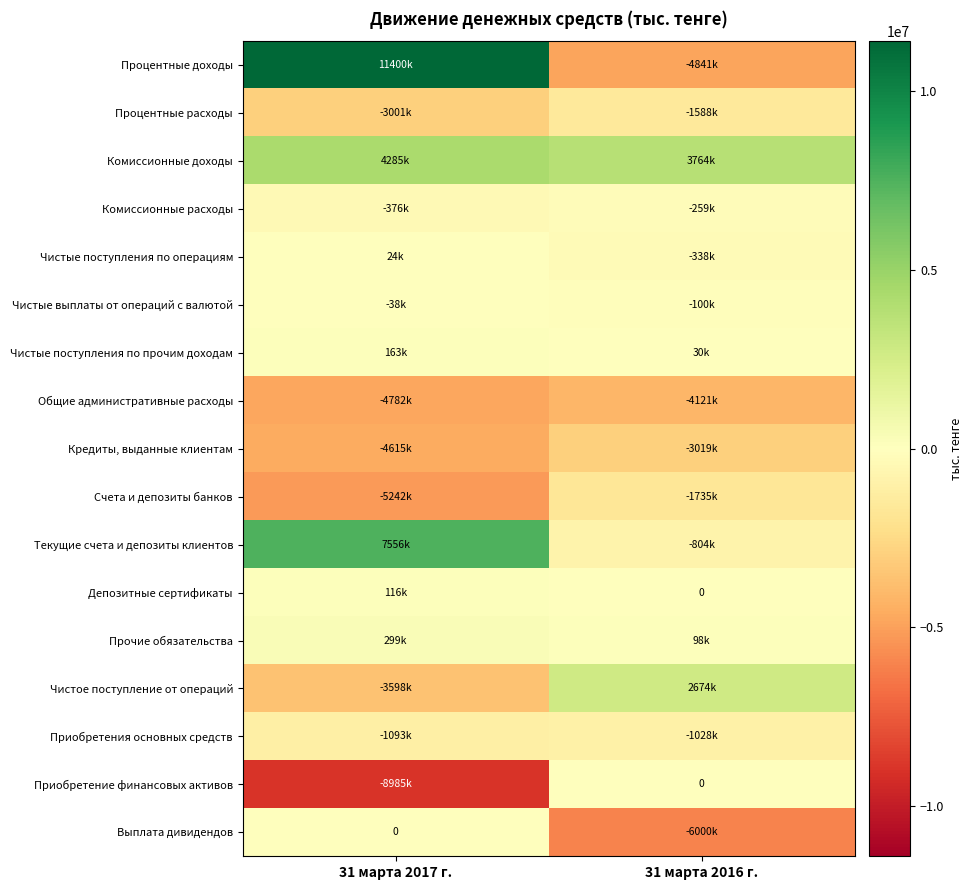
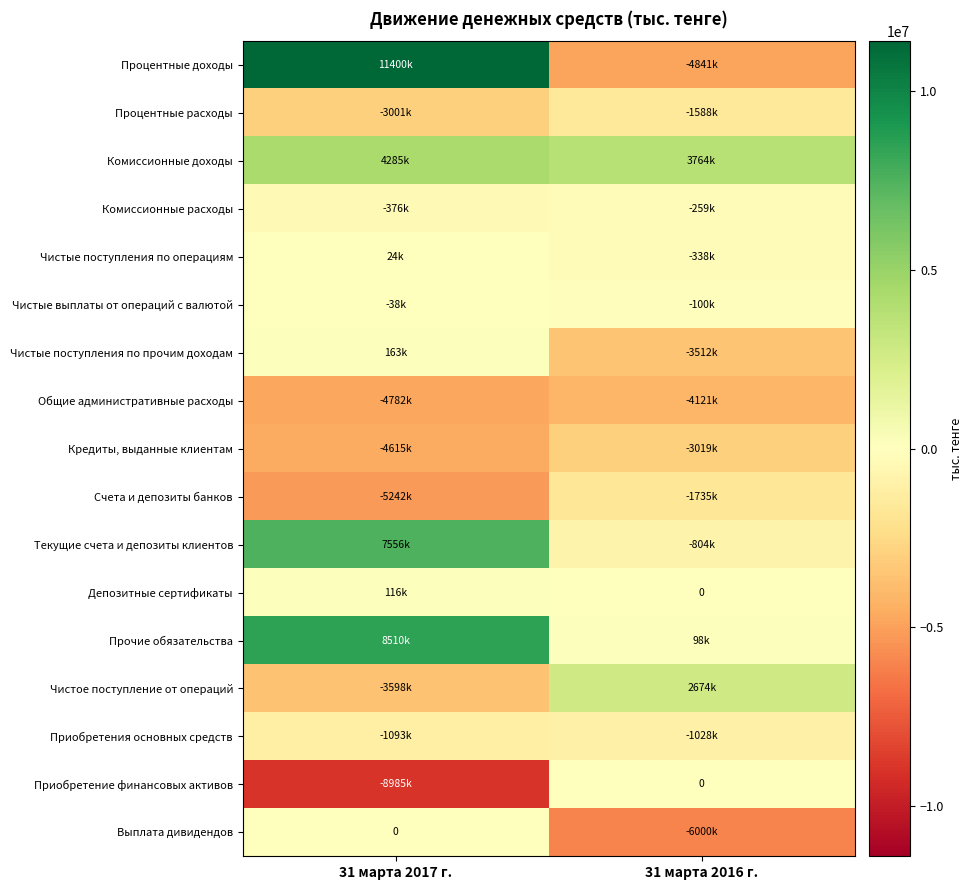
Чистые поступления по прочим доходам, 31 марта 2016 г.: 30k -> -3512k
Прочие обязательства, 31 марта 2017 г.: 299k -> 8510k
